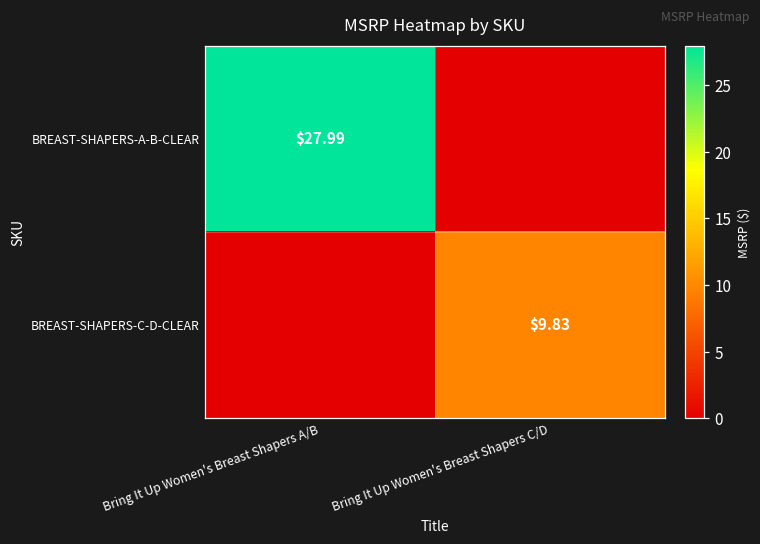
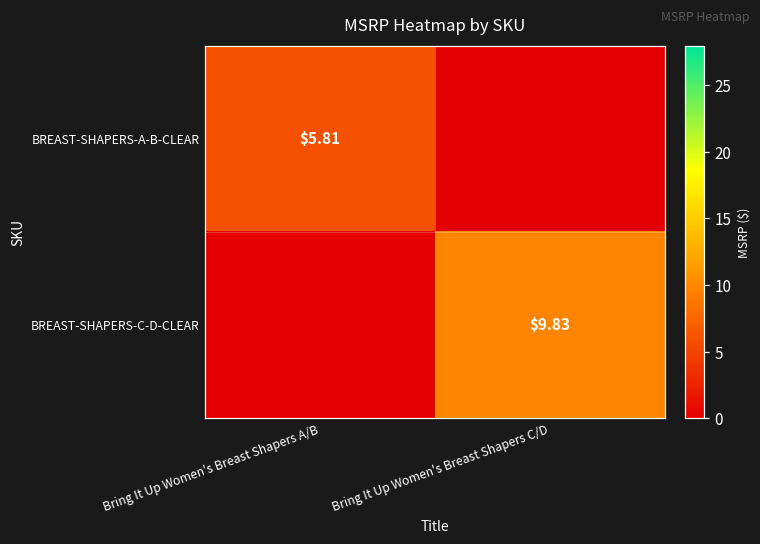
BREAST-SHAPERS-A-B-CLEAR, Bring It Up Women's Breast Shapers A/B: $27.99 -> $5.81
